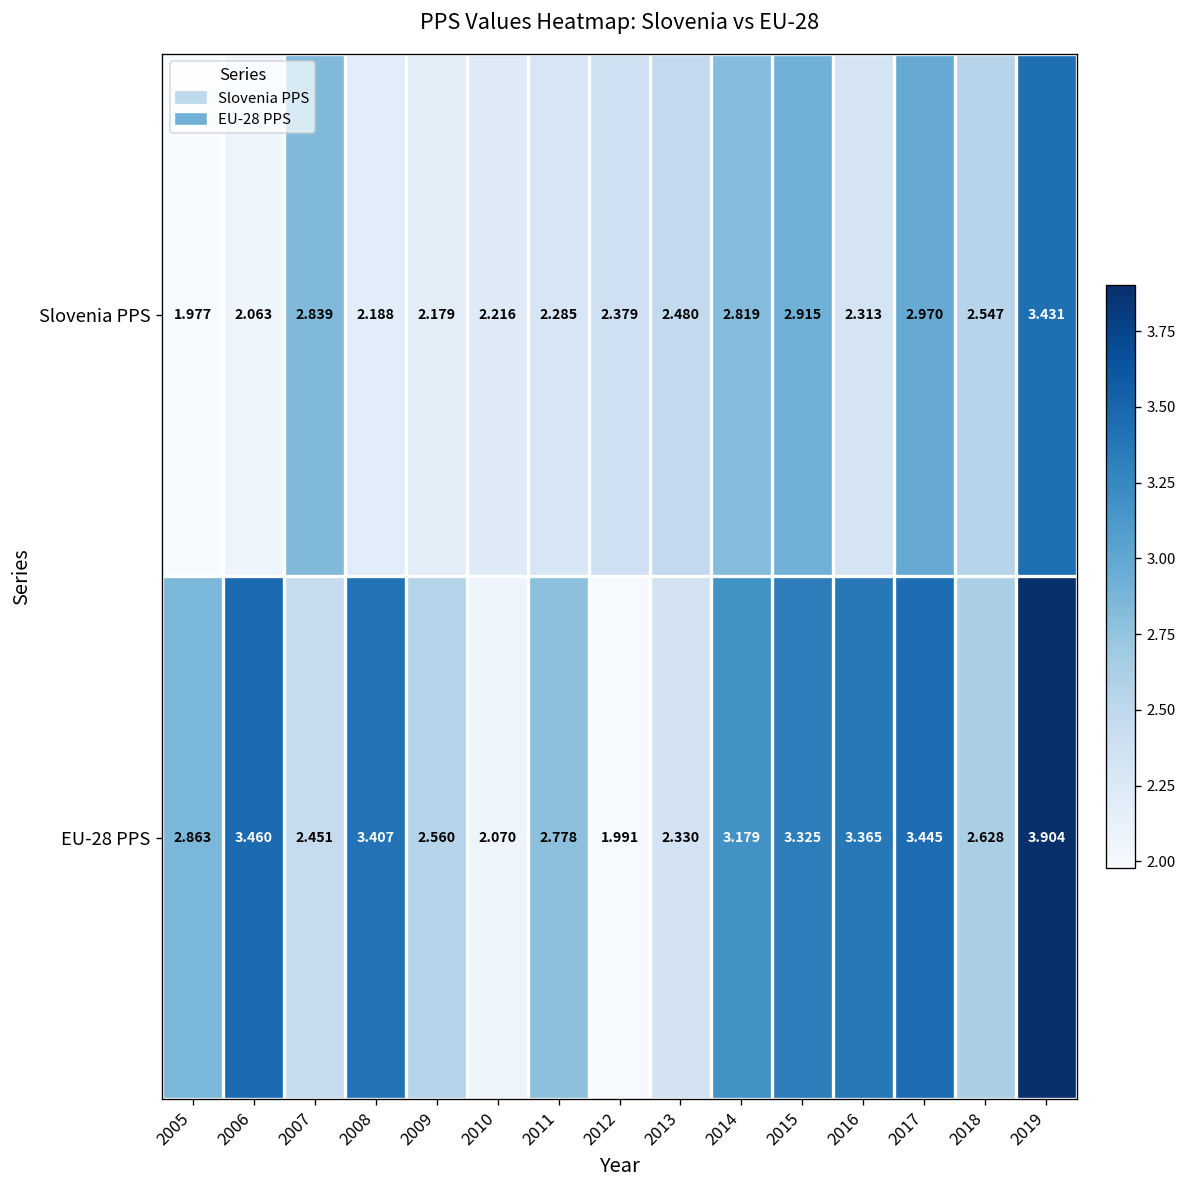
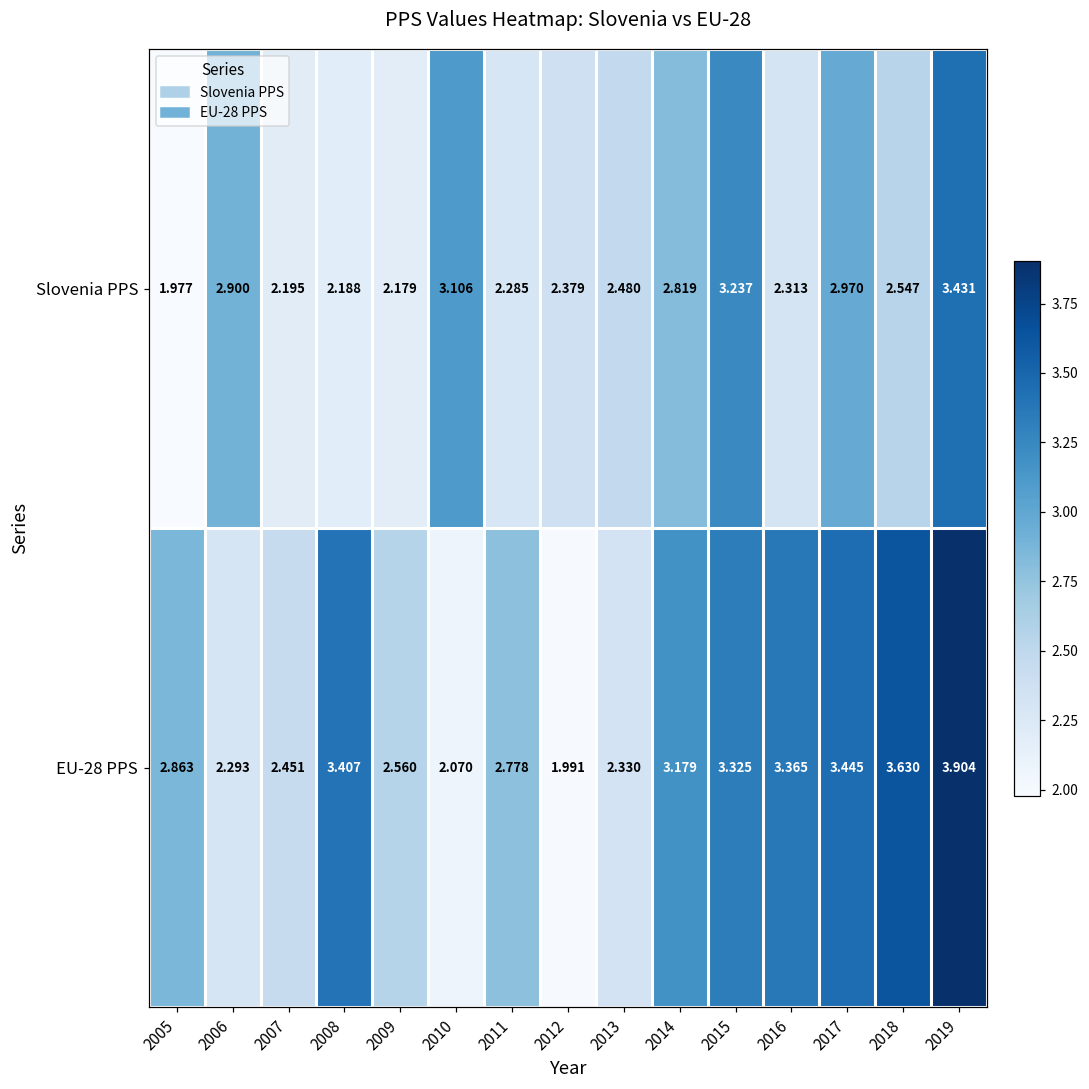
Slovenia PPS, 2006: 2.063 -> 2.900
Slovenia PPS, 2007: 2.839 -> 2.195
Slovenia PPS, 2010: 2.216 -> 3.106
Slovenia PPS, 2015: 2.915 -> 3.237
EU-28 PPS, 2006: 3.460 -> 2.293
EU-28 PPS, 2018: 2.628 -> 3.630
